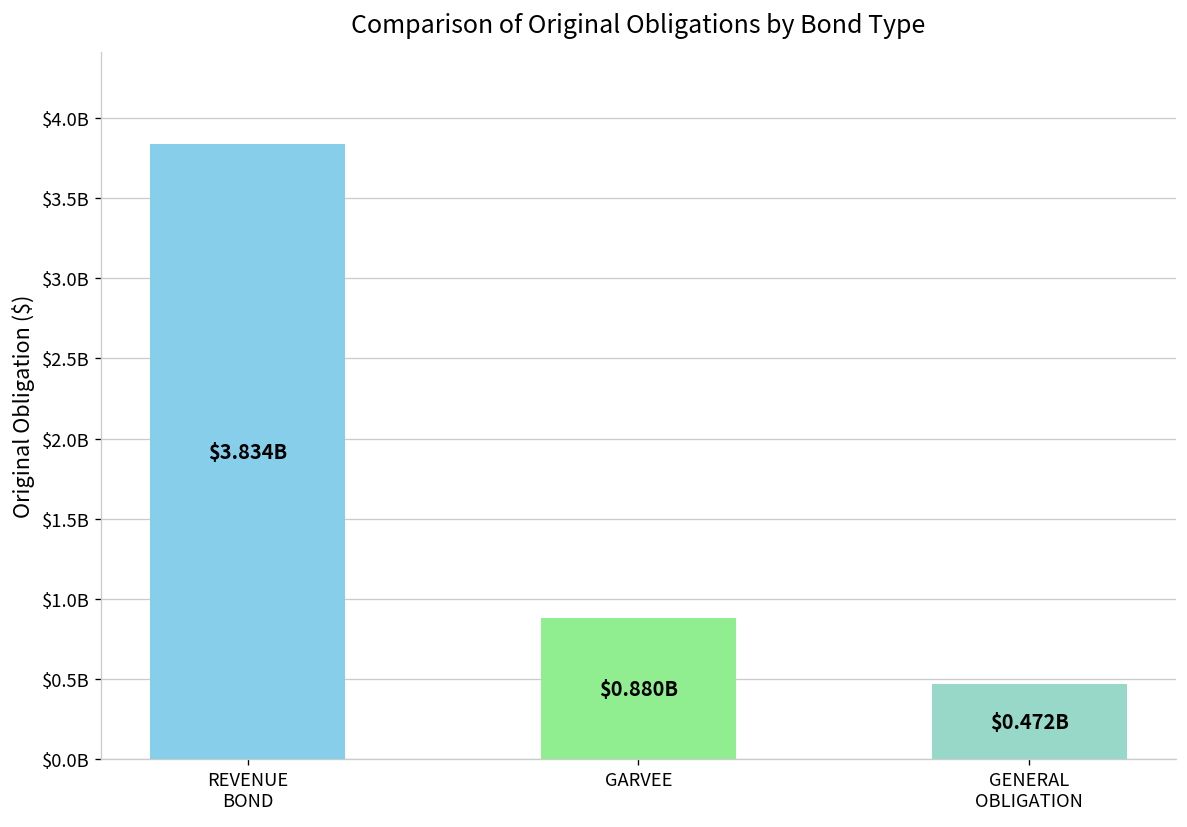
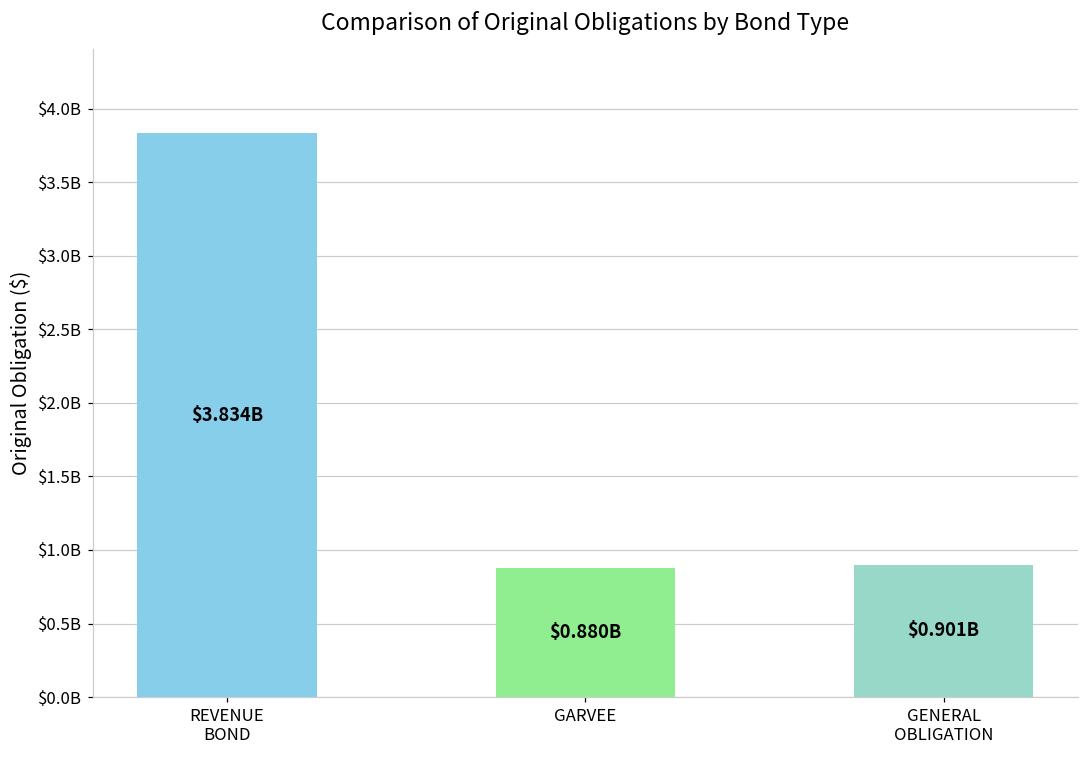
GENERAL OBLIGATION: $0.472B -> $0.901B
